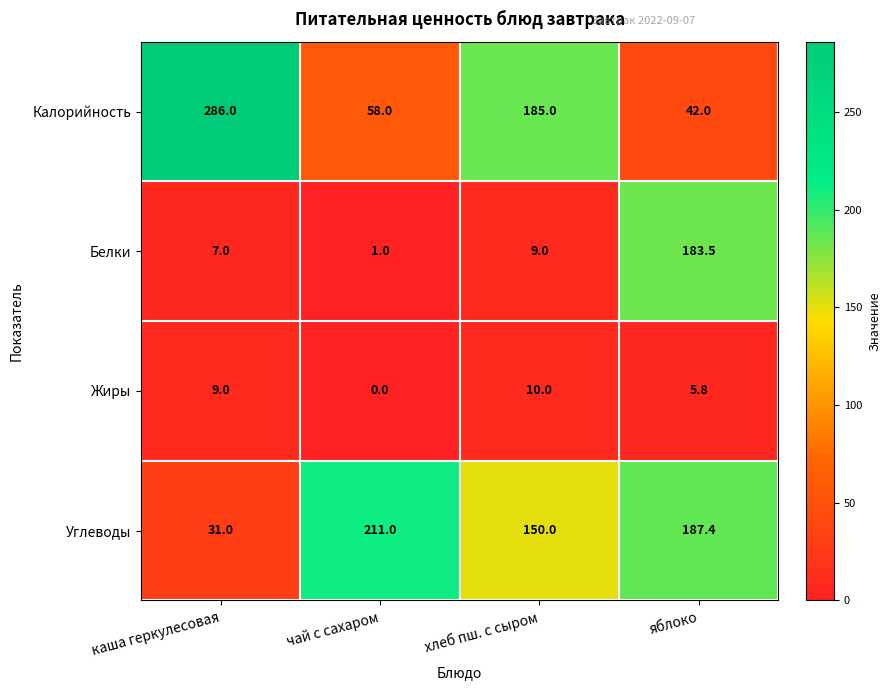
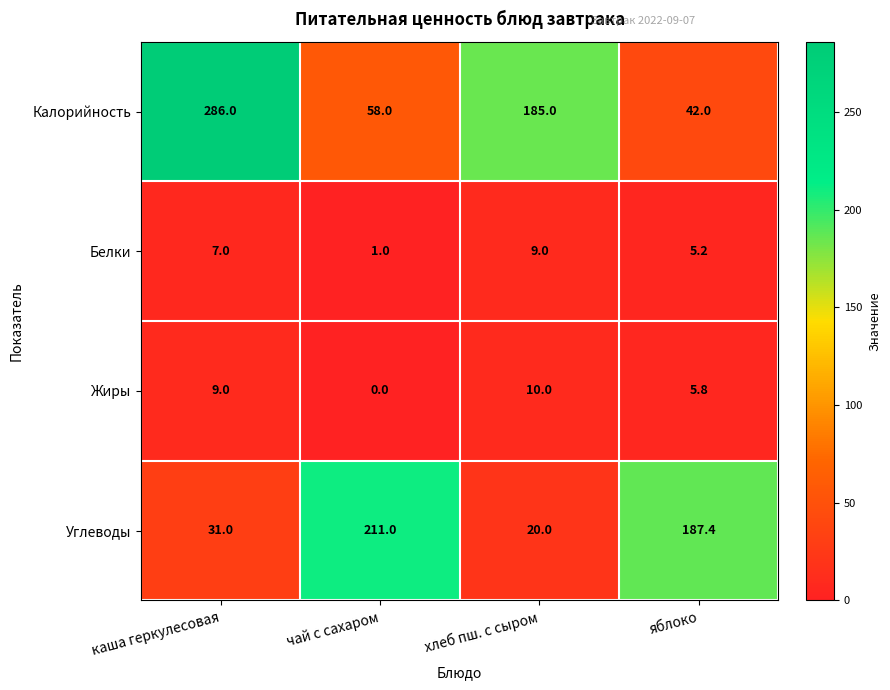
Белки, яблоко: 183.5 -> 5.2
Углеводы, хлеб пш. с сыром: 150.0 -> 20.0
